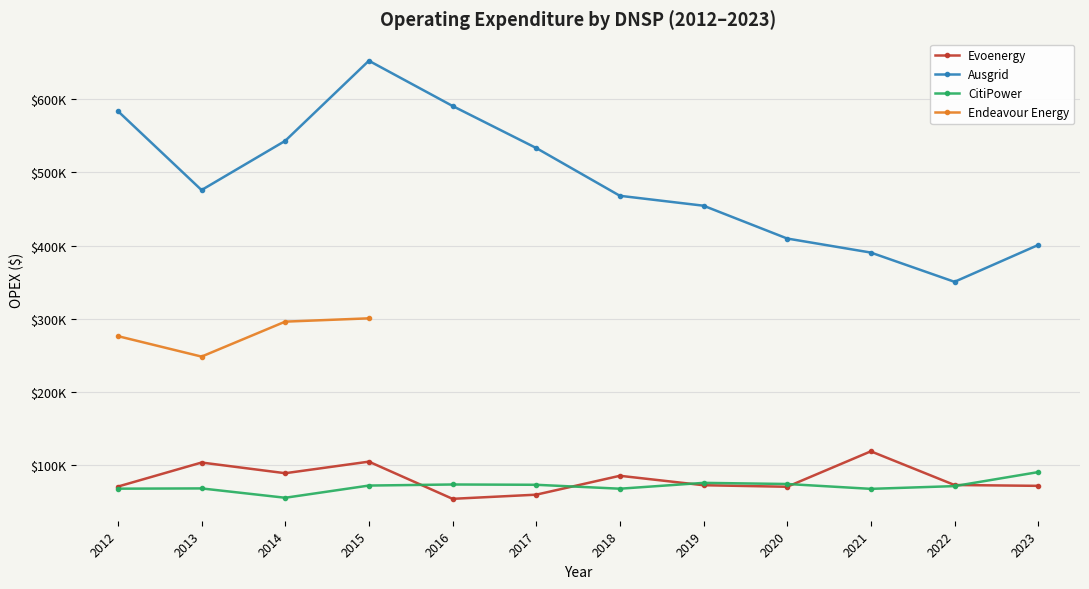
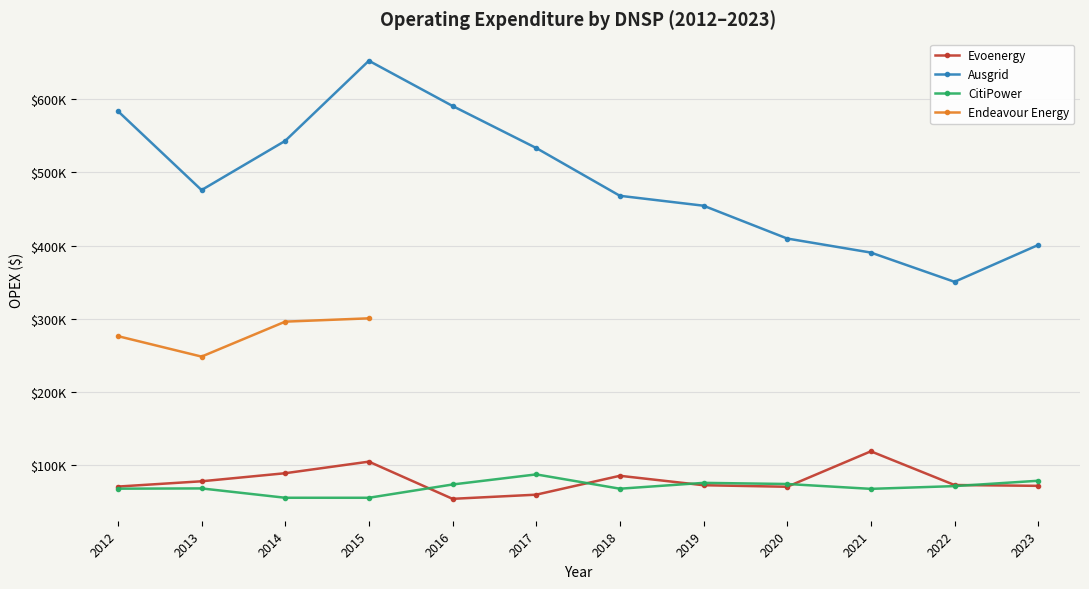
Evoenergy, 2013: $100000 -> $80000
CitiPower, 2015: $70000 -> $60000
CitiPower, 2017: $70000 -> $90000
CitiPower, 2023: $90000 -> $80000
